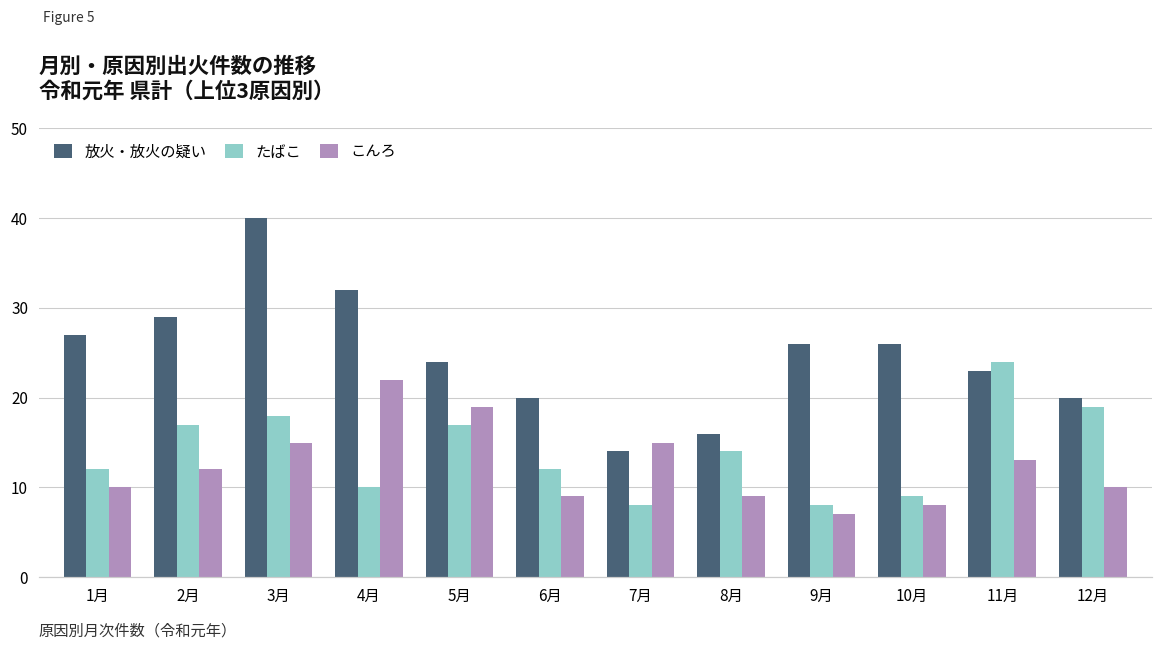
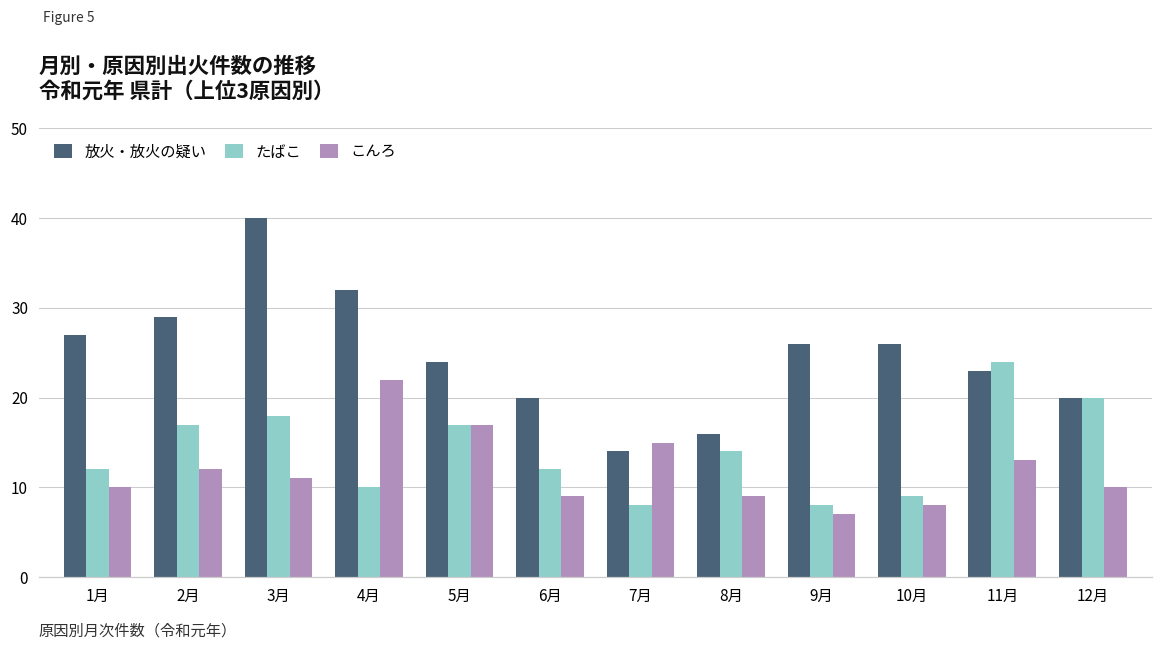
こんろ, 3月: 15 -> 11
こんろ, 5月: 19 -> 17
たばこ, 12月: 19 -> 20
